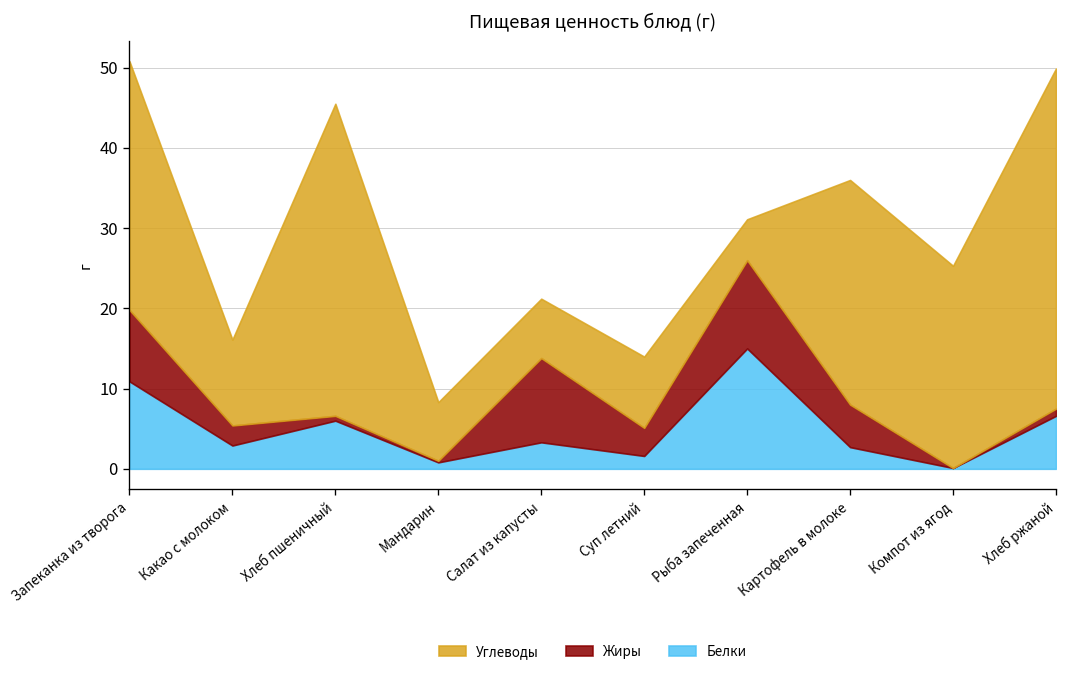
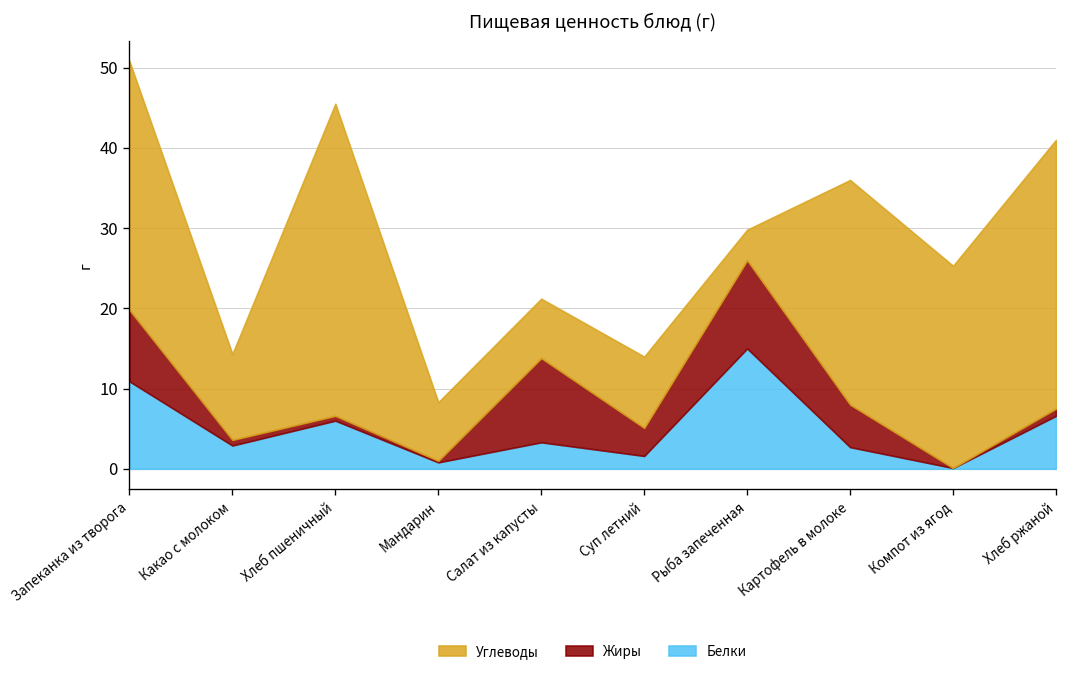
Жиры, Какао с молоком: 3 -> 1
Углеводы, Рыба запеченная: 5 -> 4
Углеводы, Хлеб ржаной: 42 -> 34
